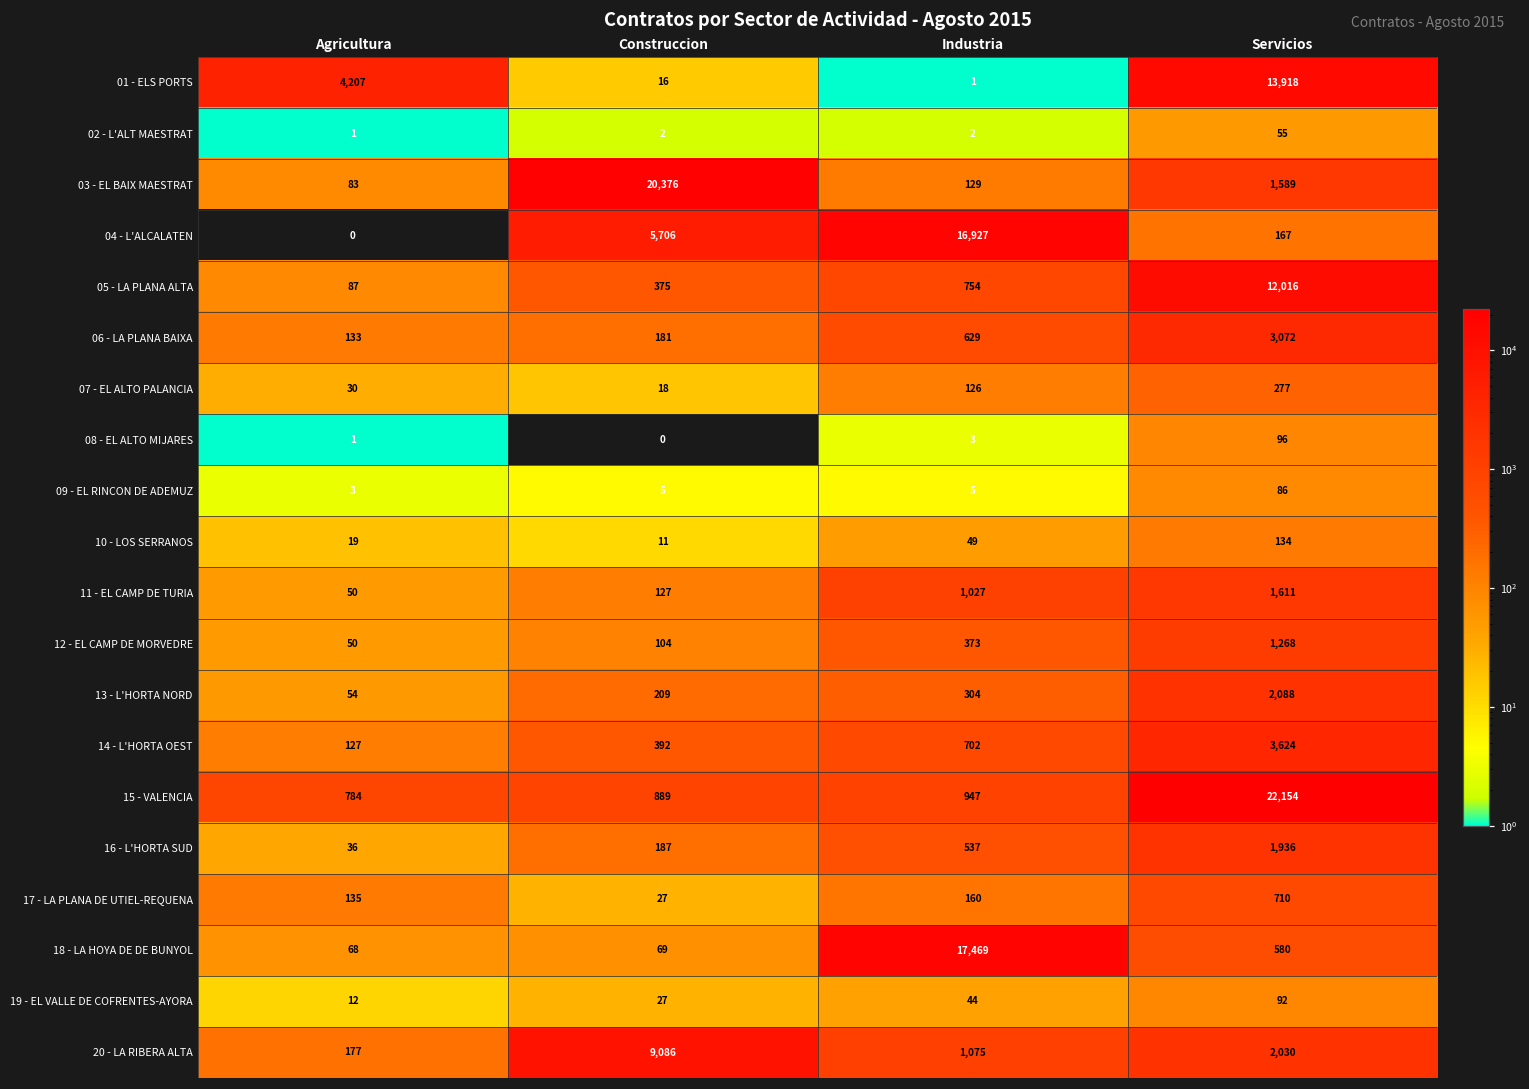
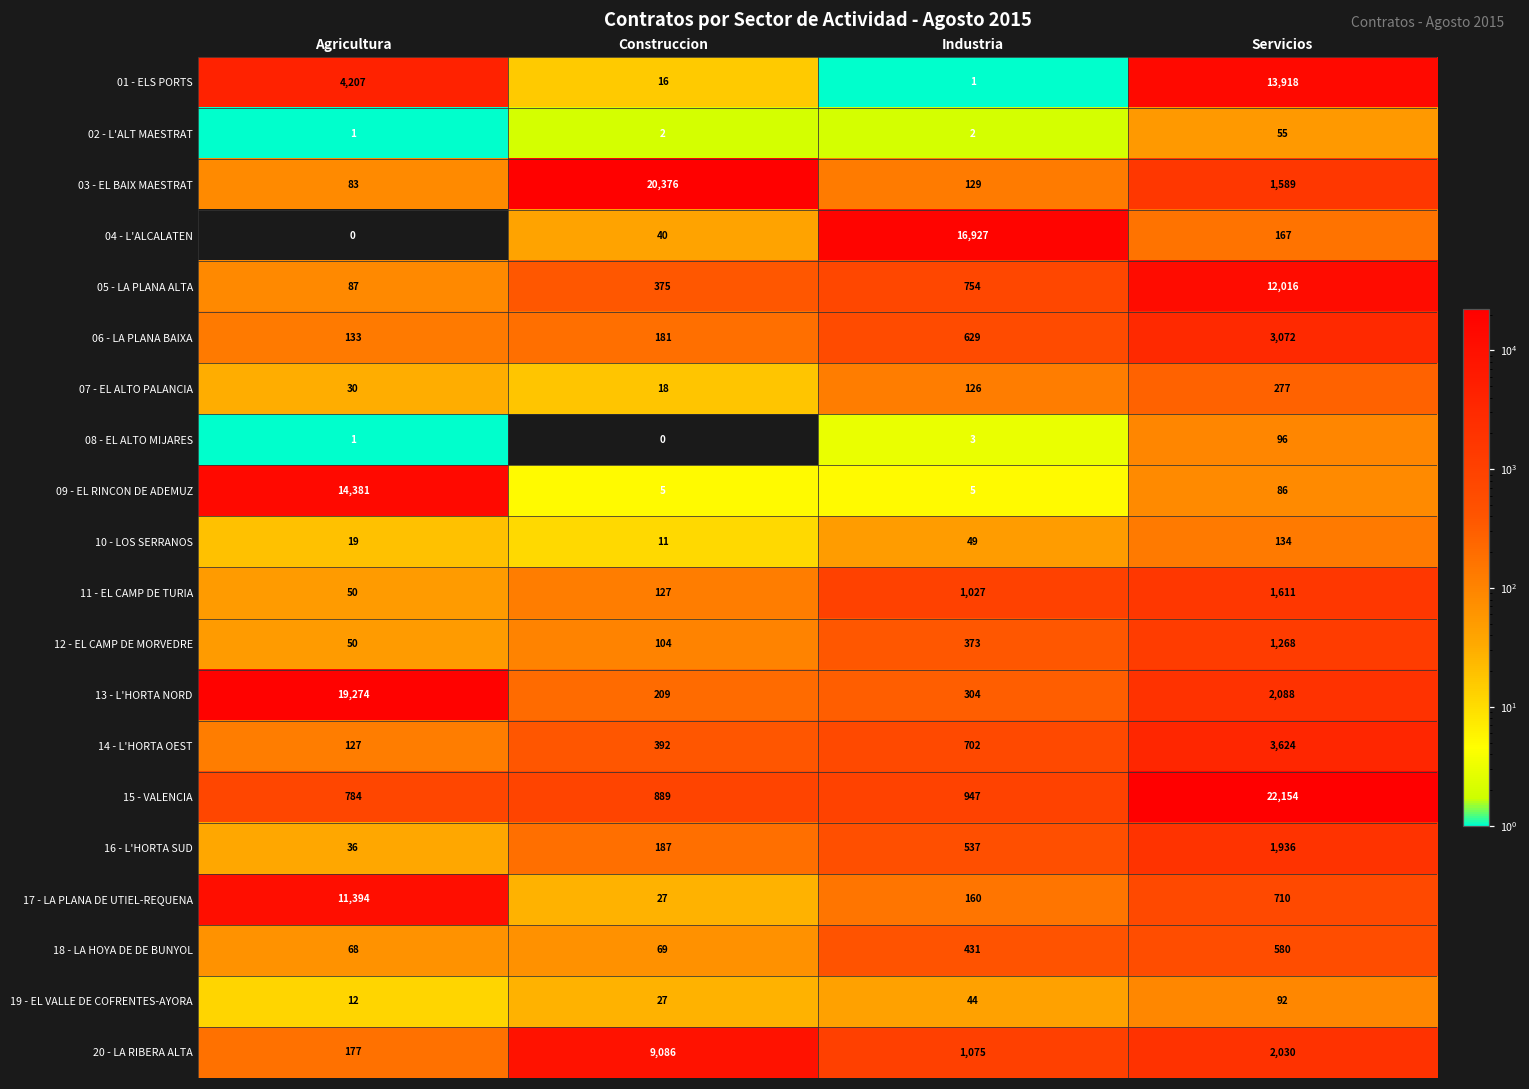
04 - L'ALCALATEN, Construccion: 5,706 -> 40
09 - EL RINCON DE ADEMUZ, Agricultura: 3 -> 14,381
13 - L'HORTA NORD, Agricultura: 54 -> 19,274
17 - LA PLANA DE UTIEL-REQUENA, Agricultura: 135 -> 11,394
18 - LA HOYA DE DE BUNYOL, Industria: 17,469 -> 431
